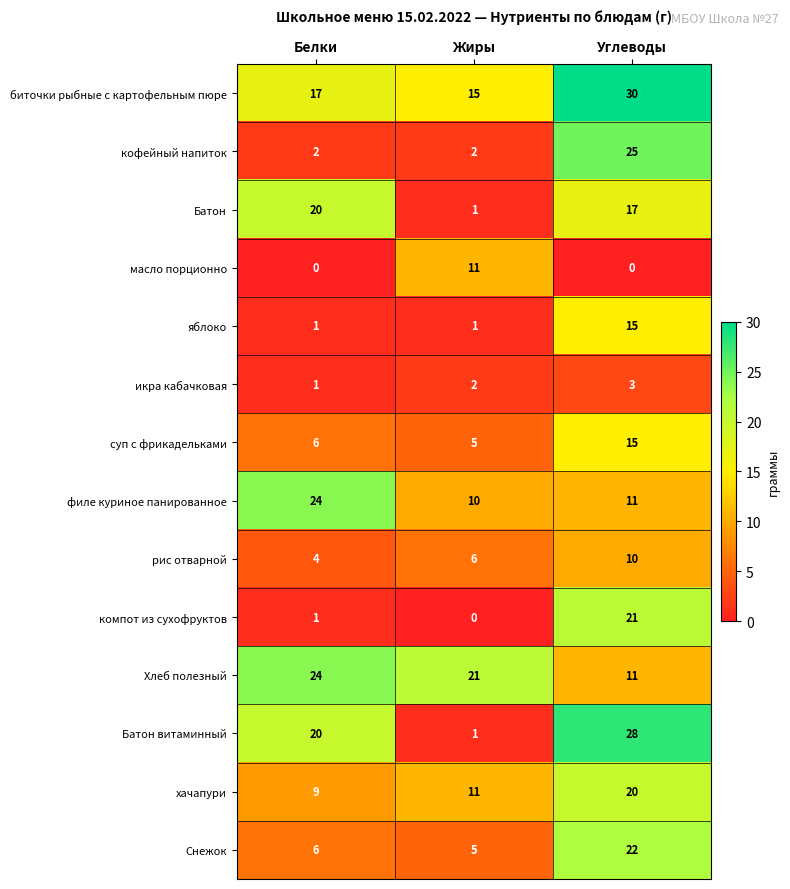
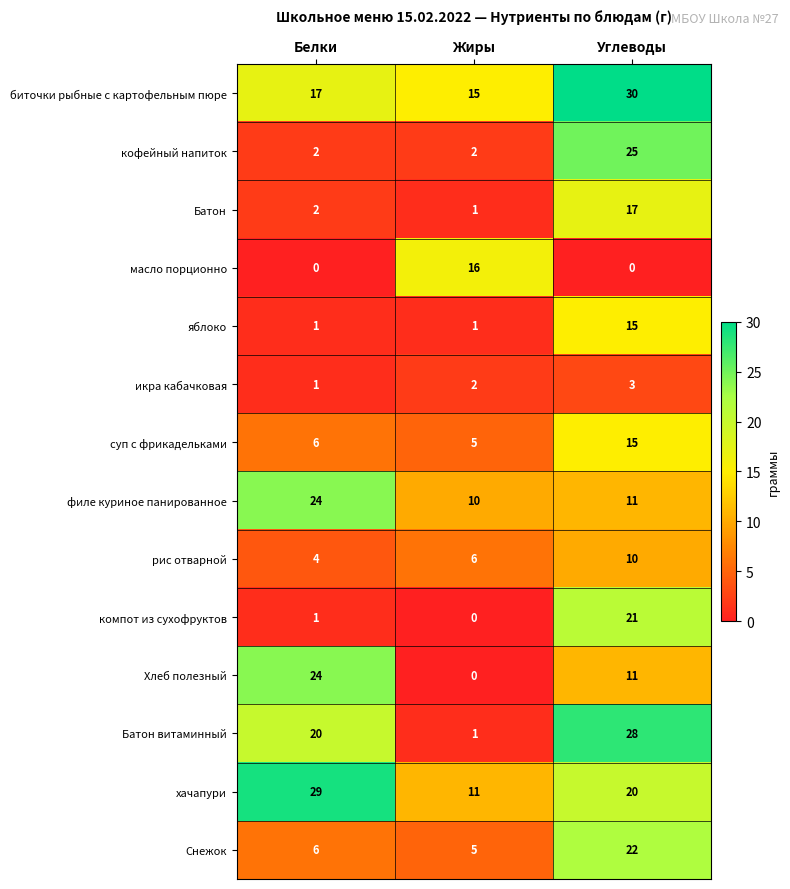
Батон, Белки: 20 -> 2
масло порционно, Жиры: 11 -> 16
Хлеб полезный, Жиры: 21 -> 0
хачапури, Белки: 9 -> 29
